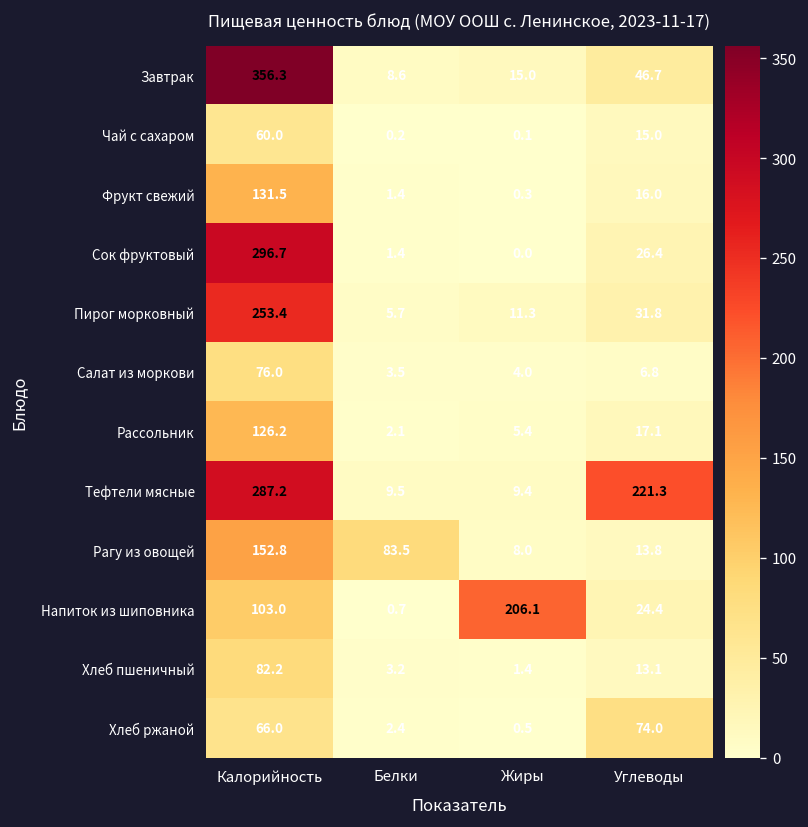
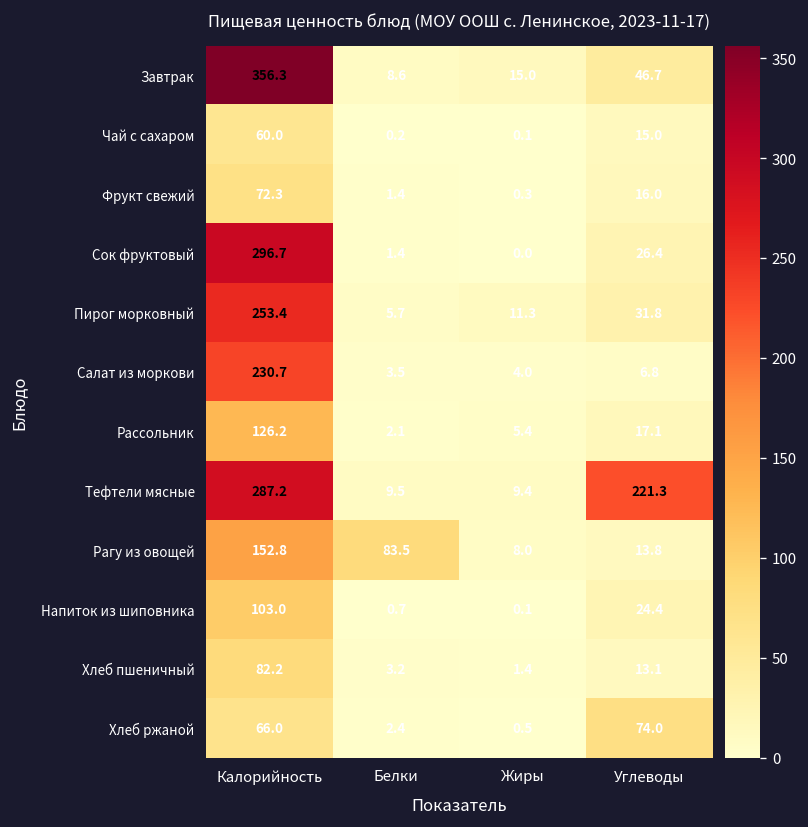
Фрукт свежий, Калорийность: 131.5 -> 72.3
Салат из моркови, Калорийность: 76.0 -> 230.7
Напиток из шиповника, Жиры: 206.1 -> 0.1
